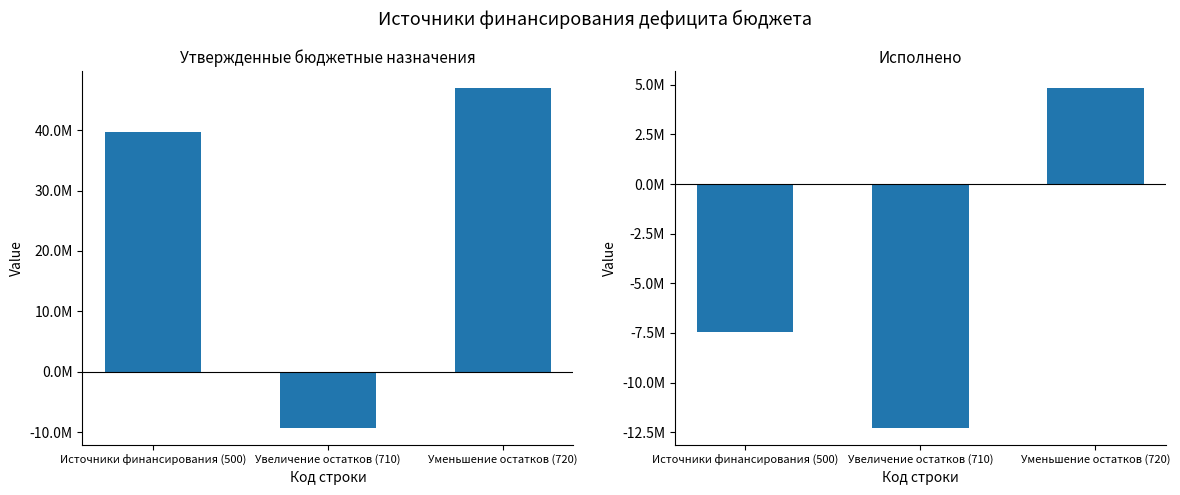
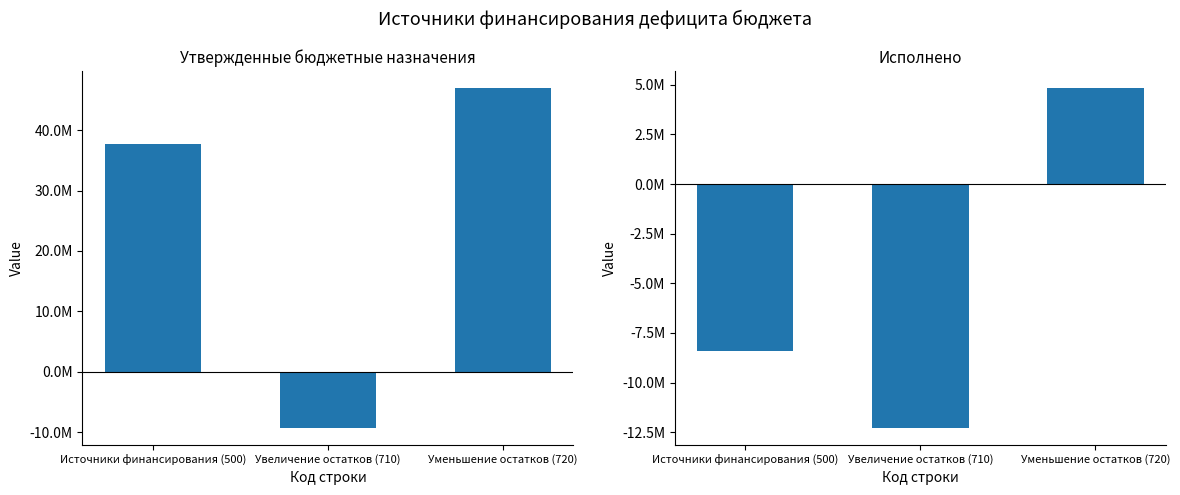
Утвержденные бюджетные назначения, Источники финансирования (500): 40000000 -> 38000000
Исполнено, Источники финансирования (500): -7400000 -> -8400000
